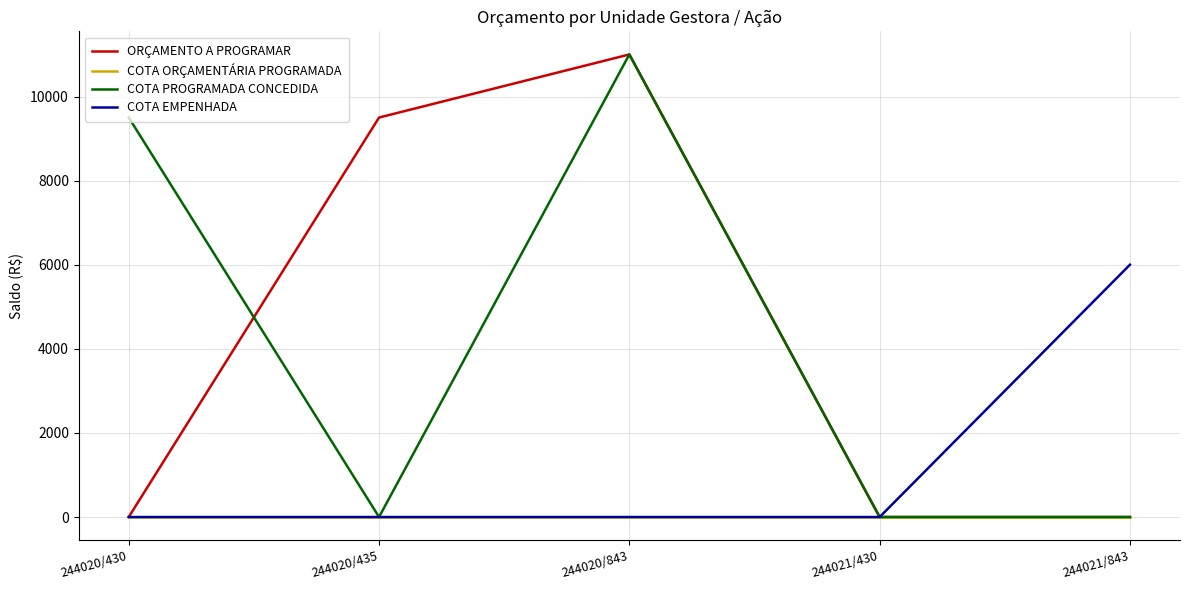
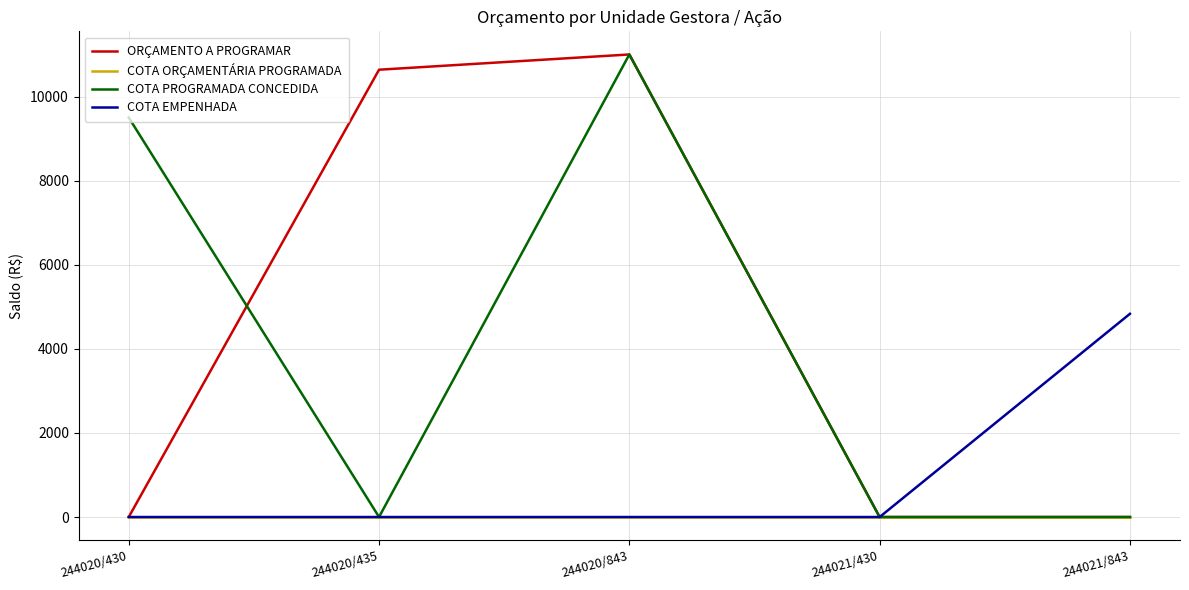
ORÇAMENTO A PROGRAMAR, 244020/435: 9500 -> 10600
COTA EMPENHADA, 244021/843: 6000 -> 4800
